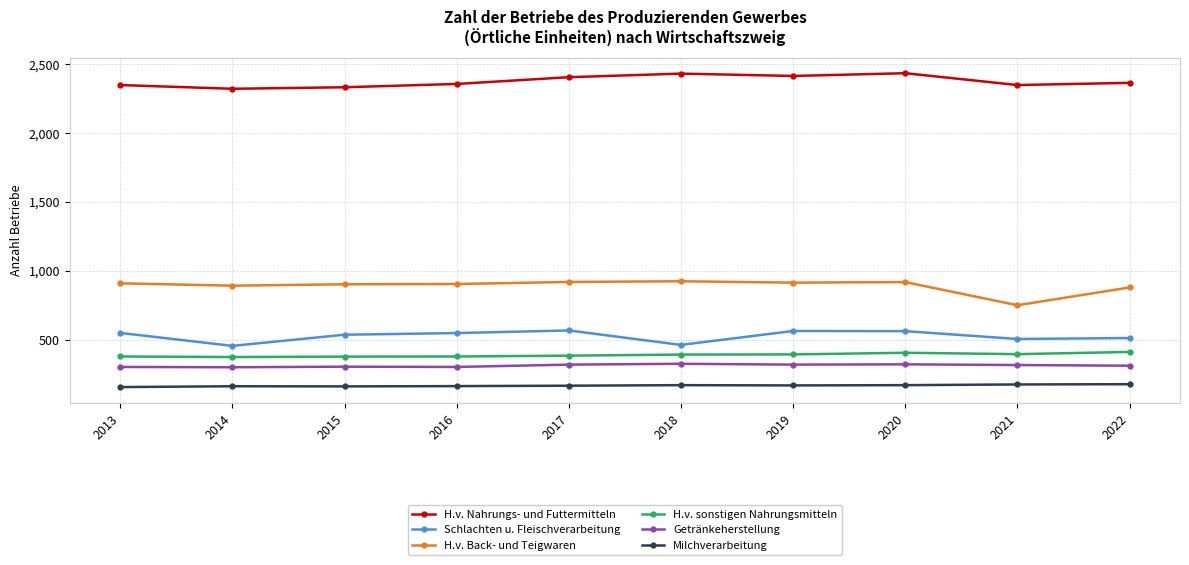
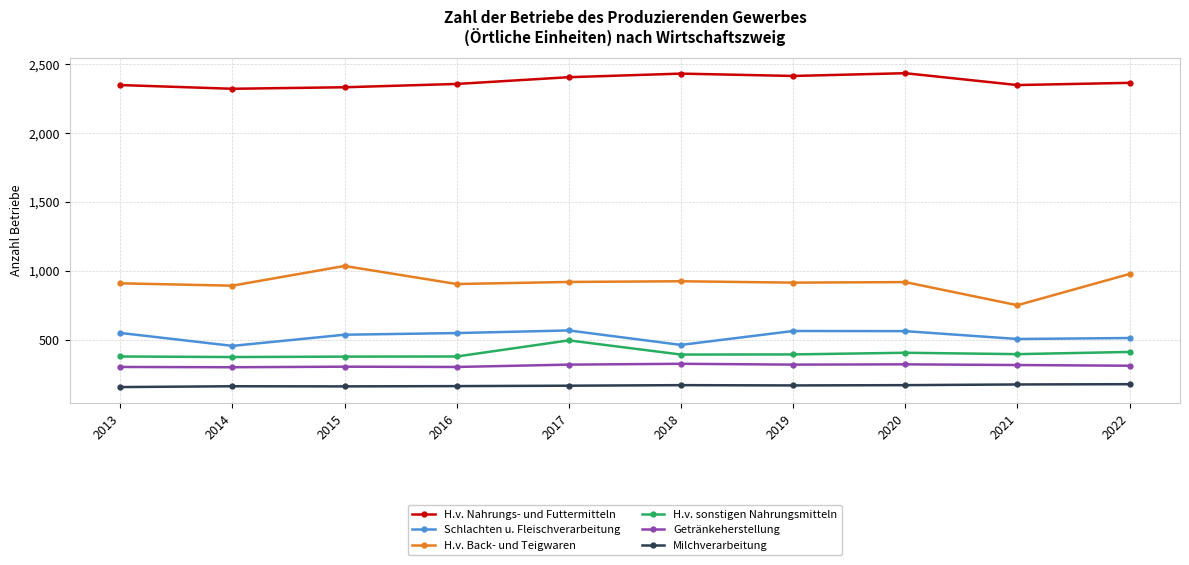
H.v. Back- und Teigwaren, 2015: 900 -> 1,040
H.v. sonstigen Nahrungsmitteln, 2017: 380 -> 500
H.v. Back- und Teigwaren, 2022: 880 -> 980
